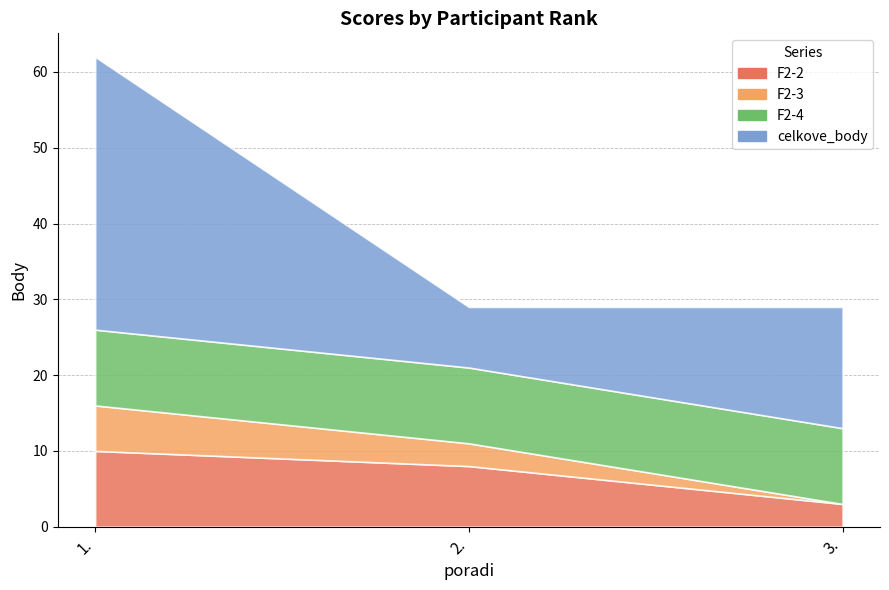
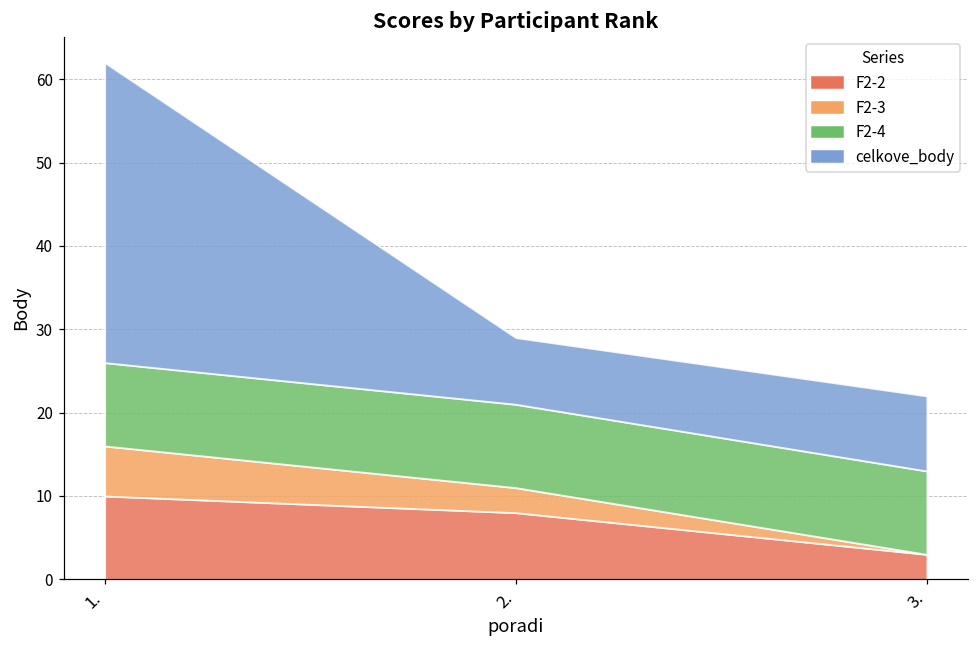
celkove_body, 3.: 16 -> 9
